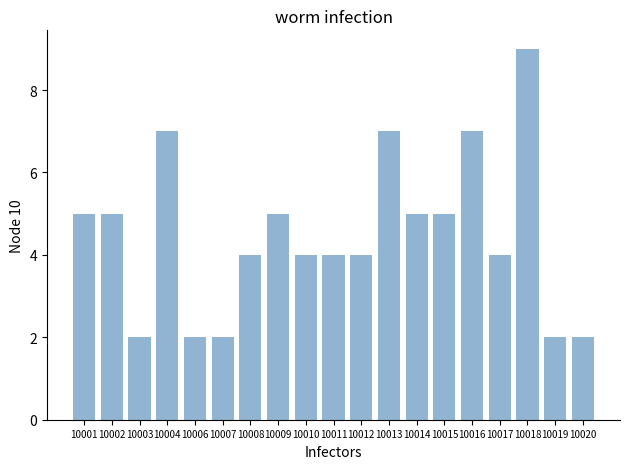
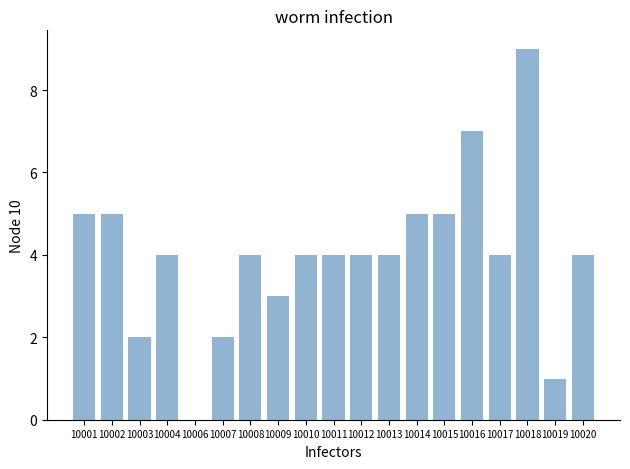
10004: 7 -> 4
10006: 2 -> 0
10009: 5 -> 3
10013: 7 -> 4
10019: 2 -> 1
10020: 2 -> 4
